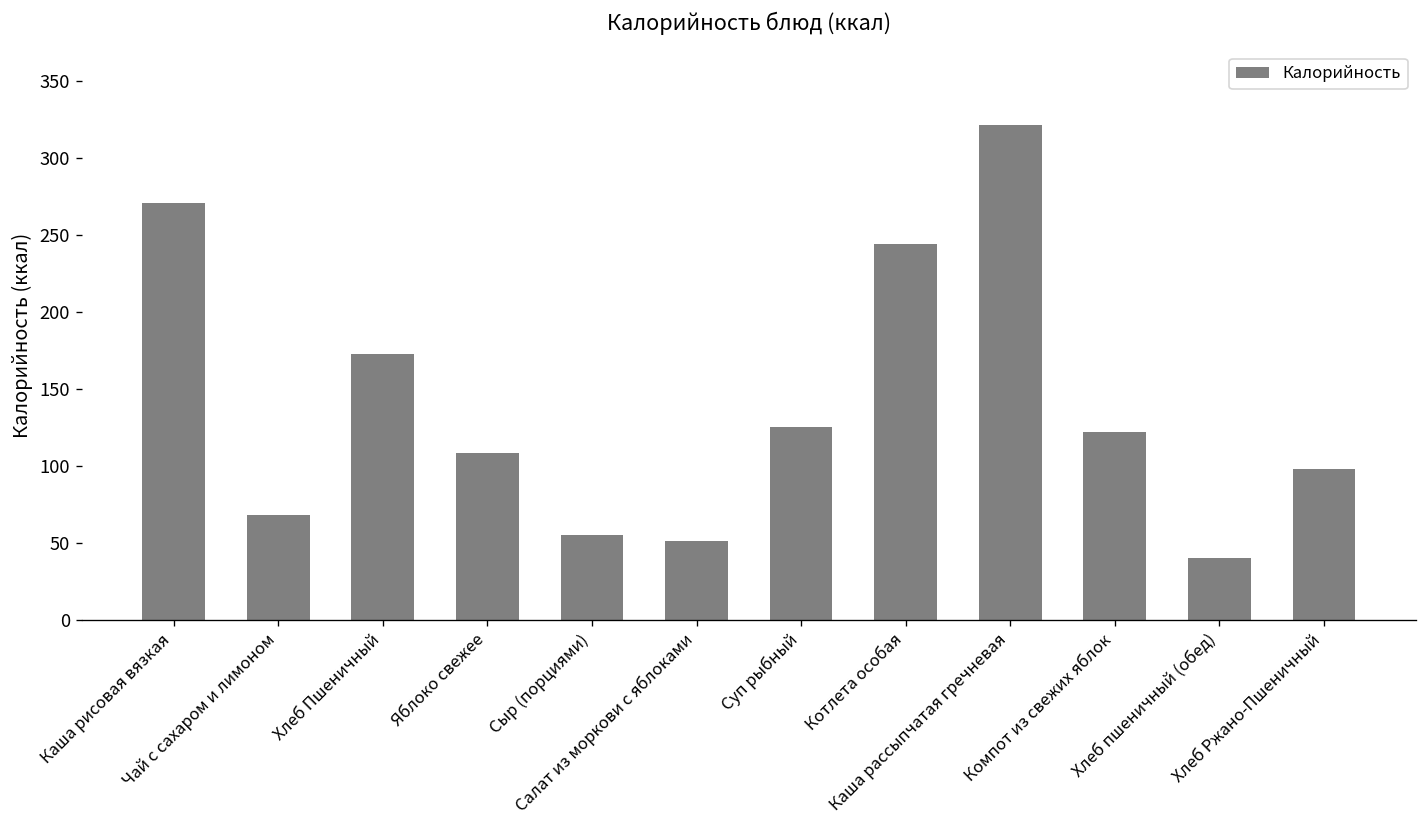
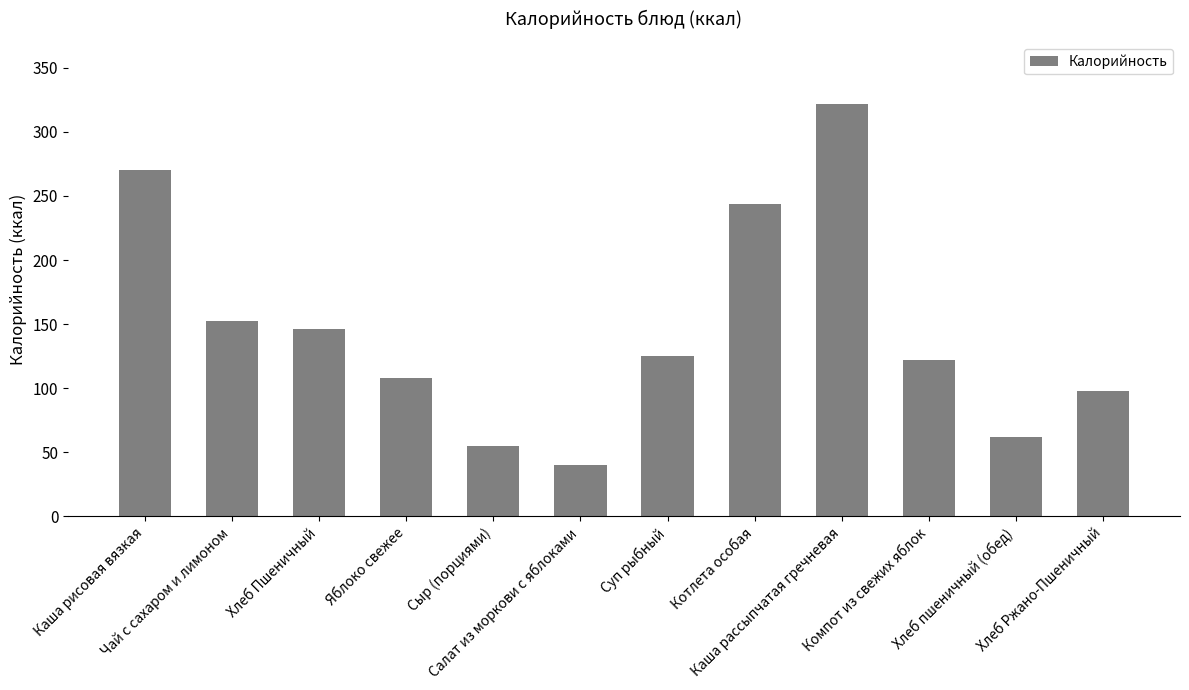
Чай с сахаром и лимоном: 68 -> 152
Хлеб Пшеничный: 173 -> 146
Салат из моркови с яблоками: 51 -> 41
Хлеб пшеничный (обед): 40 -> 62
